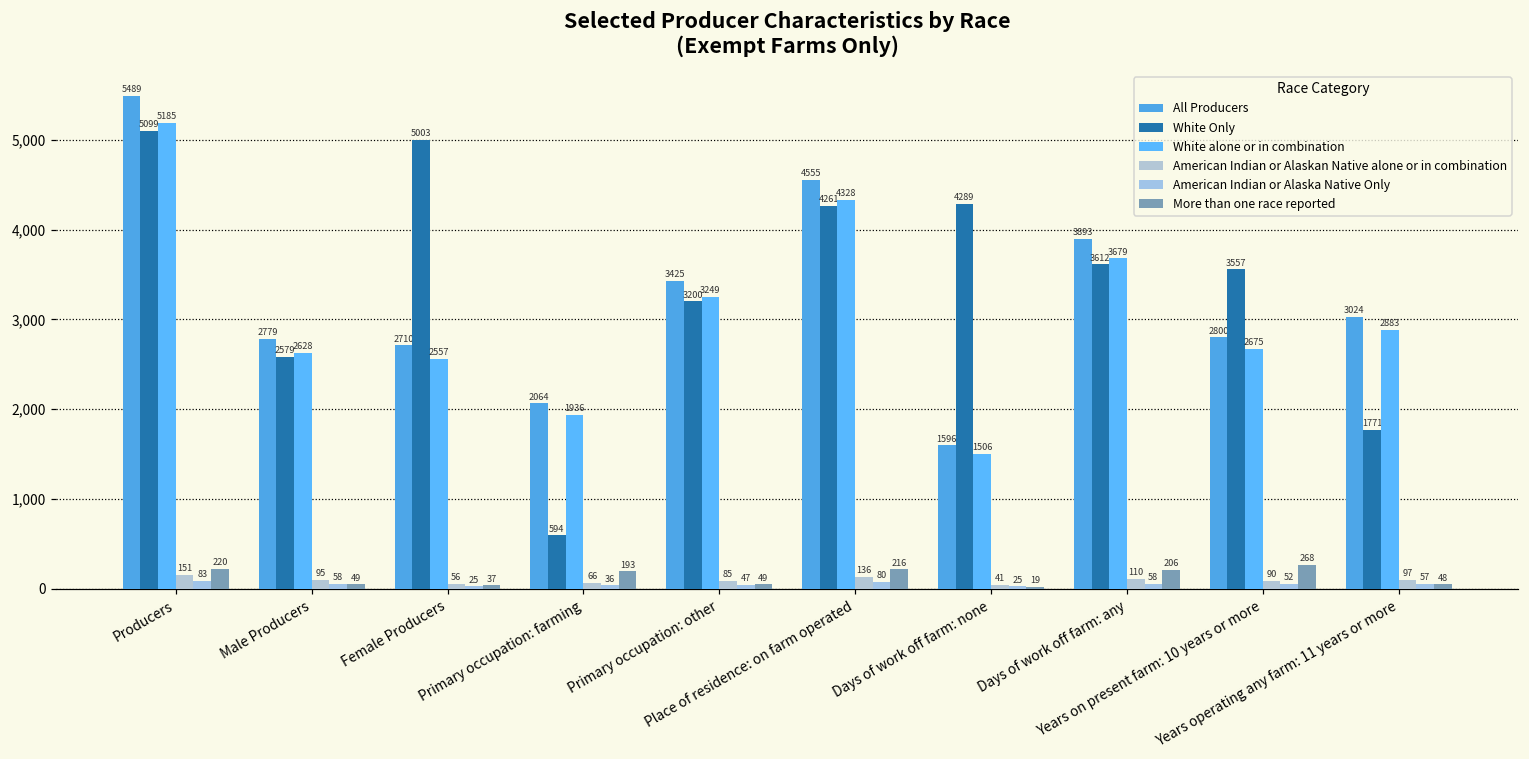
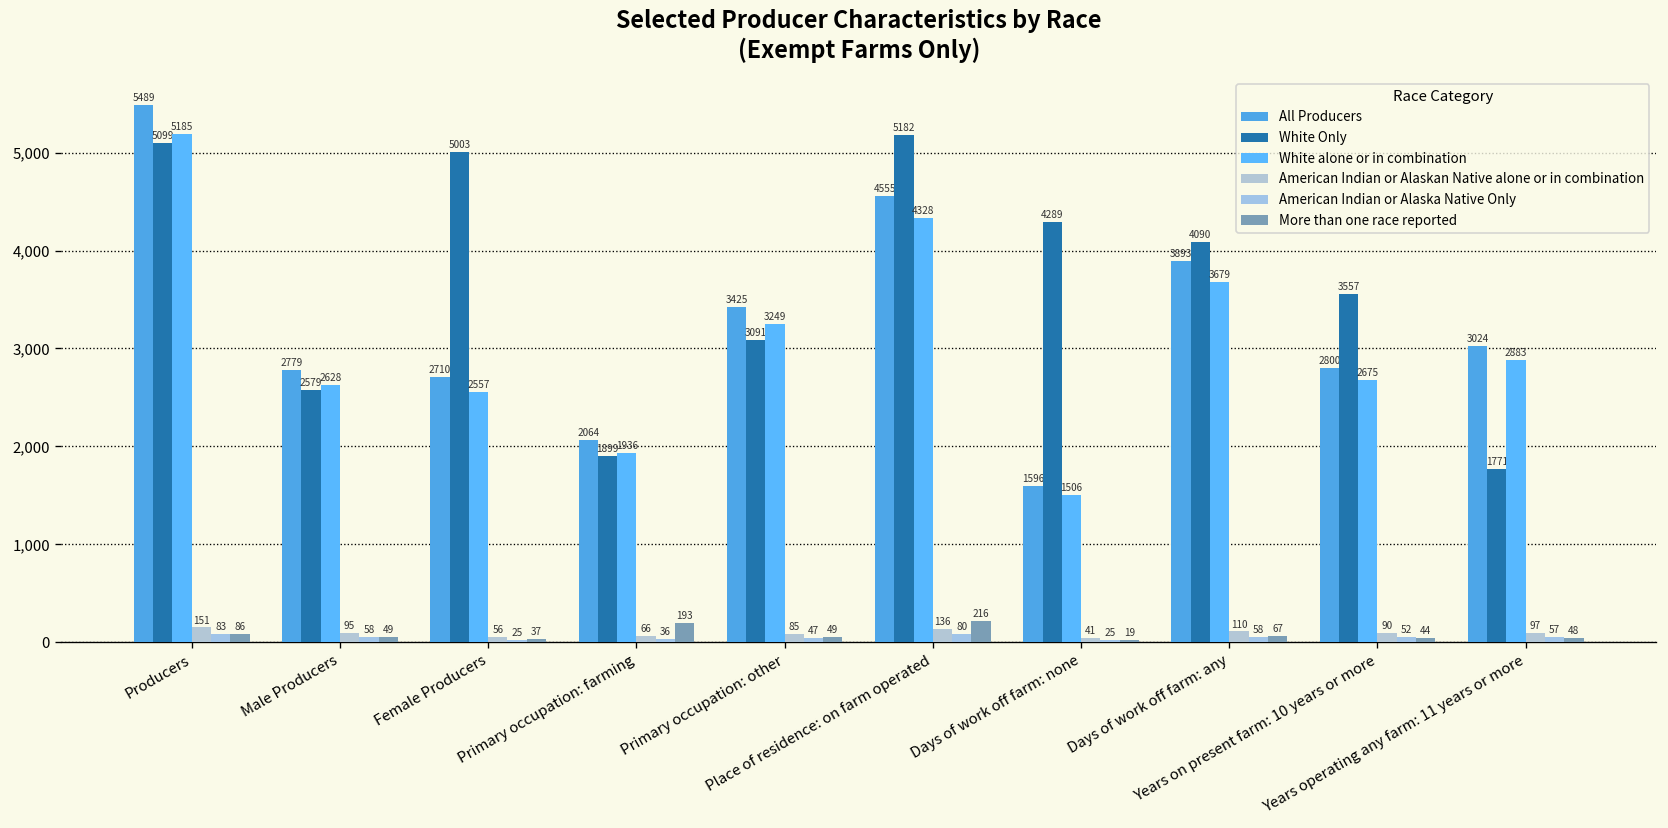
More than one race reported, Producers: 220 -> 86
White Only, Primary occupation: farming: 594 -> 1899
White Only, Primary occupation: other: 3200 -> 3091
White Only, Place of residence: on farm operated: 4261 -> 5182
White Only, Days of work off farm: any: 3612 -> 4090
More than one race reported, Days of work off farm: any: 206 -> 67
More than one race reported, Years on present farm: 10 years or more: 268 -> 44
